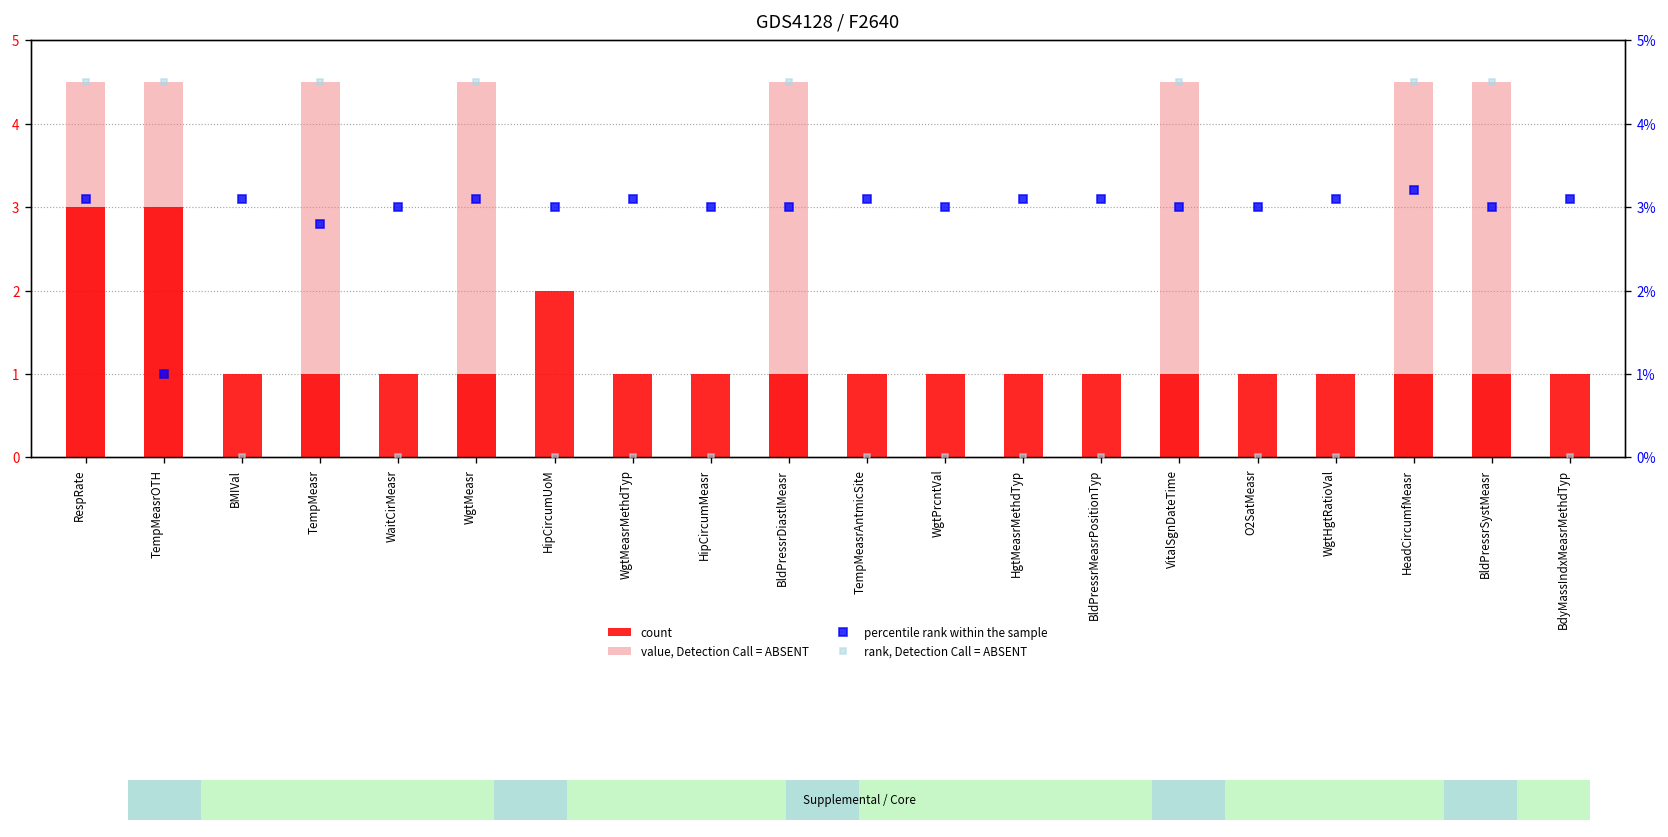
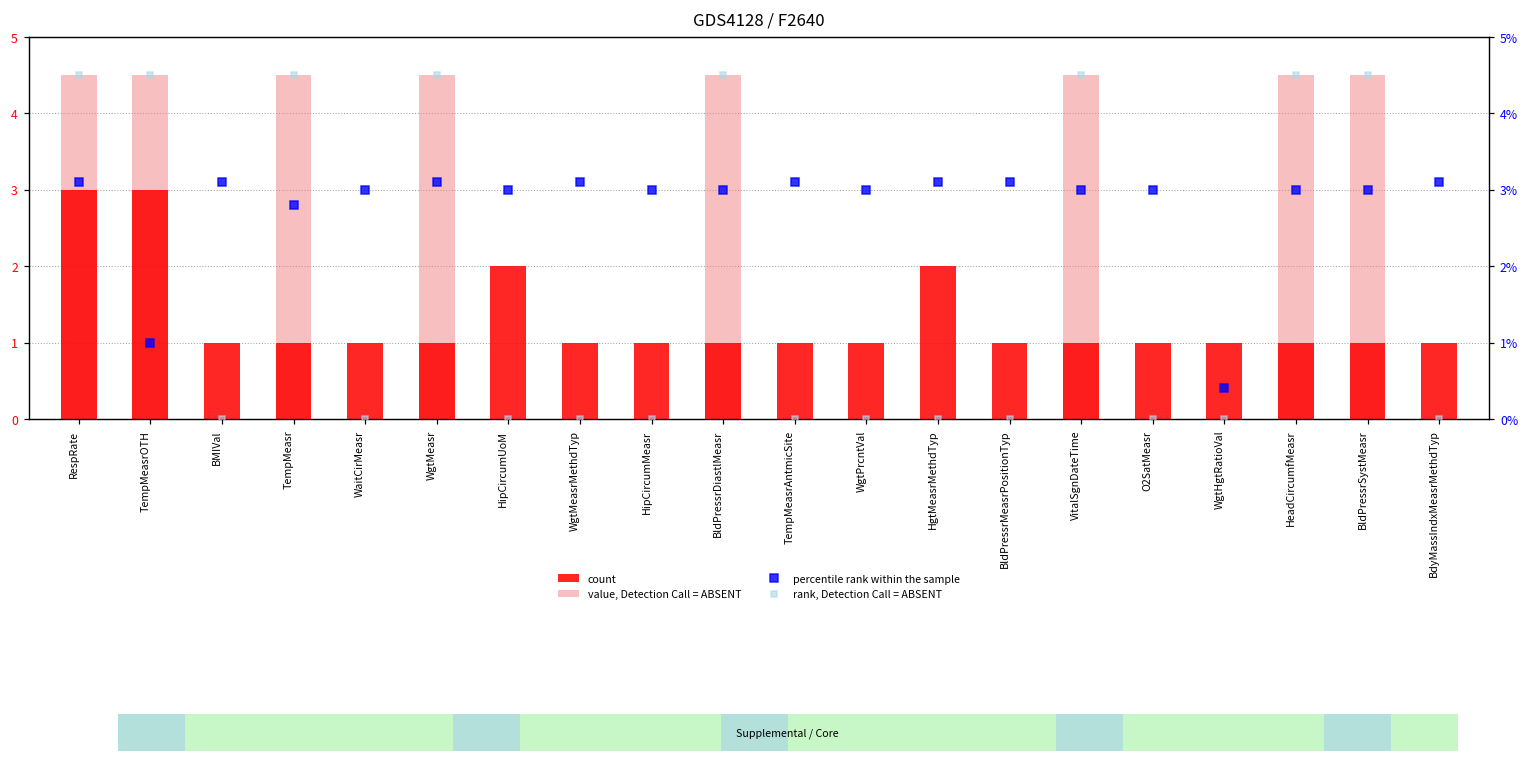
GDS4128 / F2640, count, HgtMeasrMethdTyp: 1 -> 2
GDS4128 / F2640, percentile rank within the sample, WgtHgtRatioVal: 3.1% -> 0.4%
GDS4128 / F2640, percentile rank within the sample, HeadCircumfMeasr: 3.2% -> 3.0%
